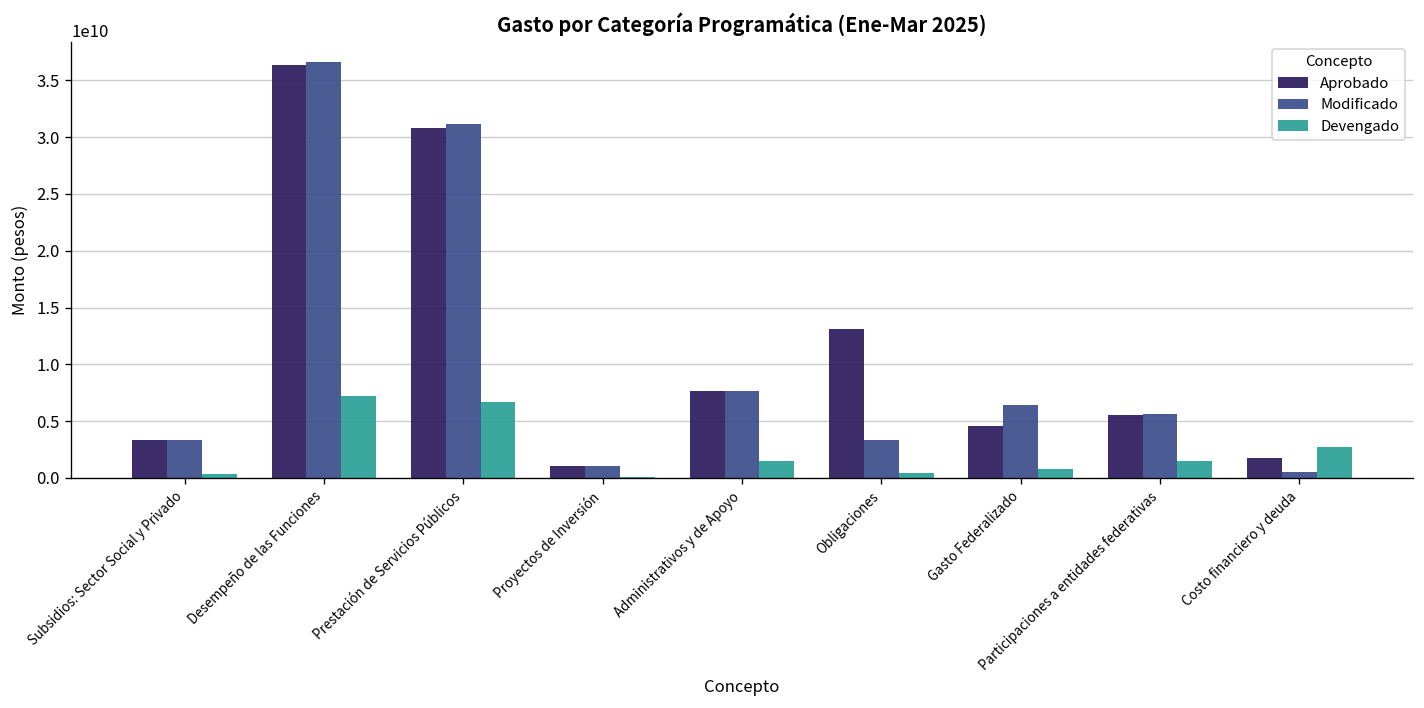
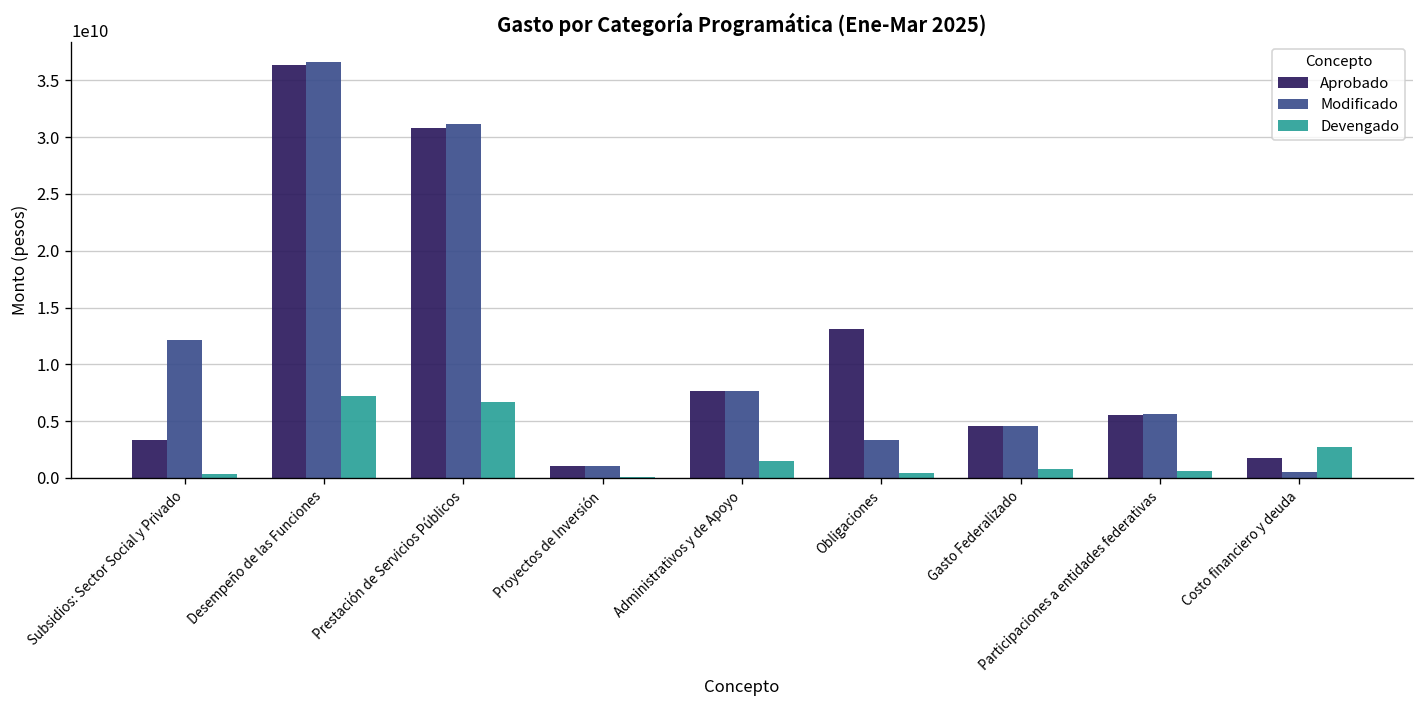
Modificado, Subsidios: Sector Social y Privado: 3000000000 -> 12000000000
Modificado, Gasto Federalizado: 6000000000 -> 5000000000
Devengado, Participaciones a entidades federativas: 1500000000 -> 600000000
